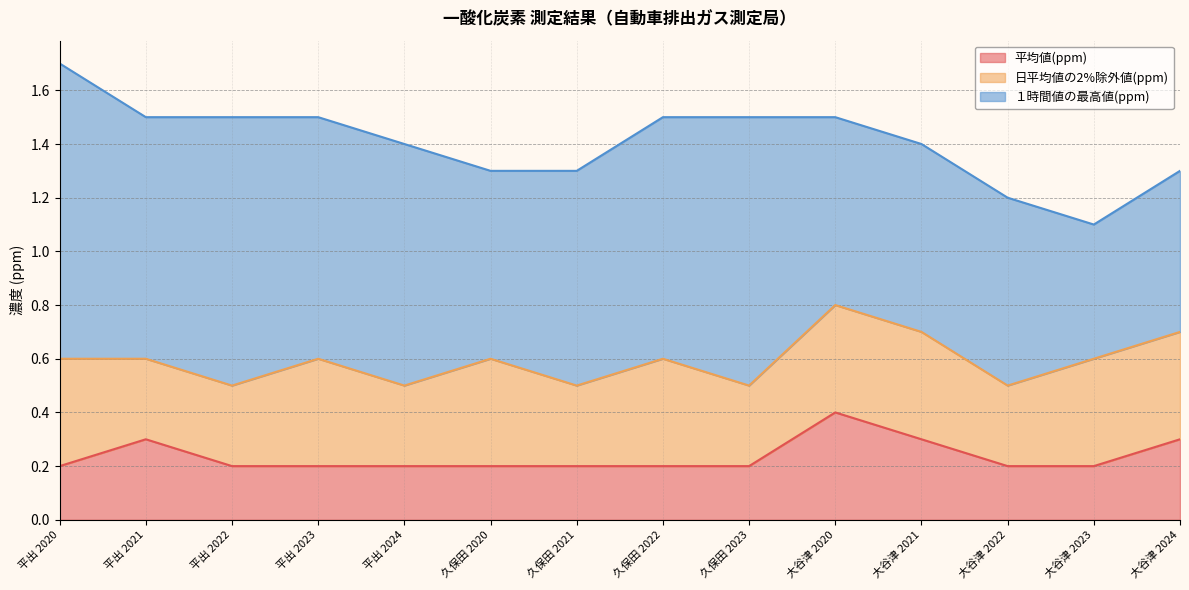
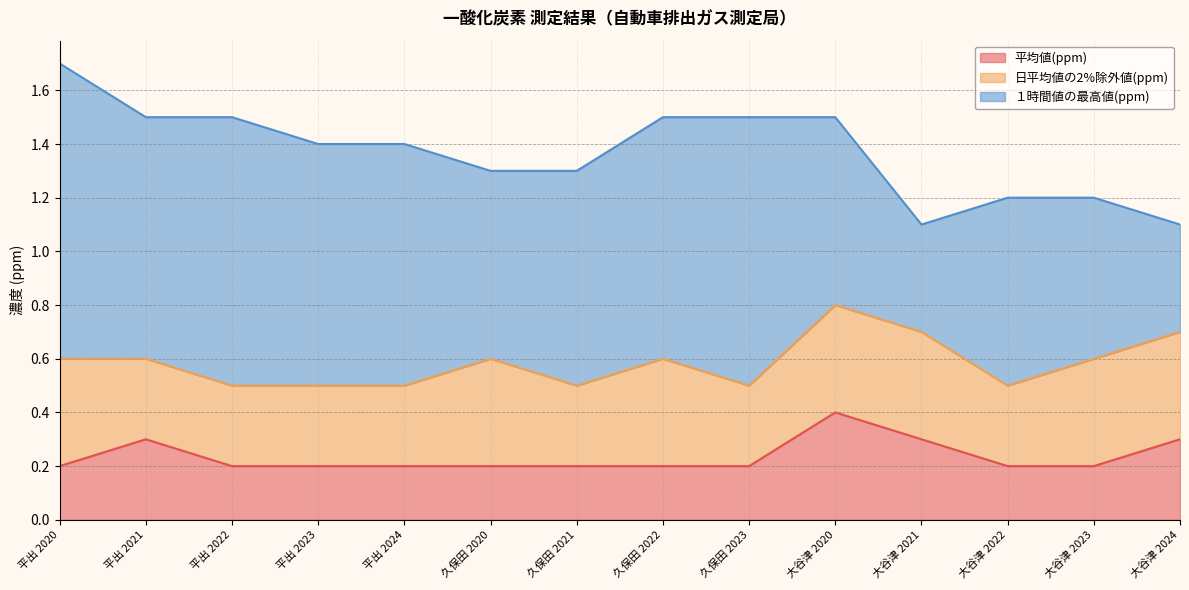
日平均値の2%除外値(ppm), 平出 2023: 0.4 -> 0.3
１時間値の最高値(ppm), 大谷津 2021: 0.7 -> 0.4
１時間値の最高値(ppm), 大谷津 2023: 0.5 -> 0.6
１時間値の最高値(ppm), 大谷津 2024: 0.6 -> 0.4
